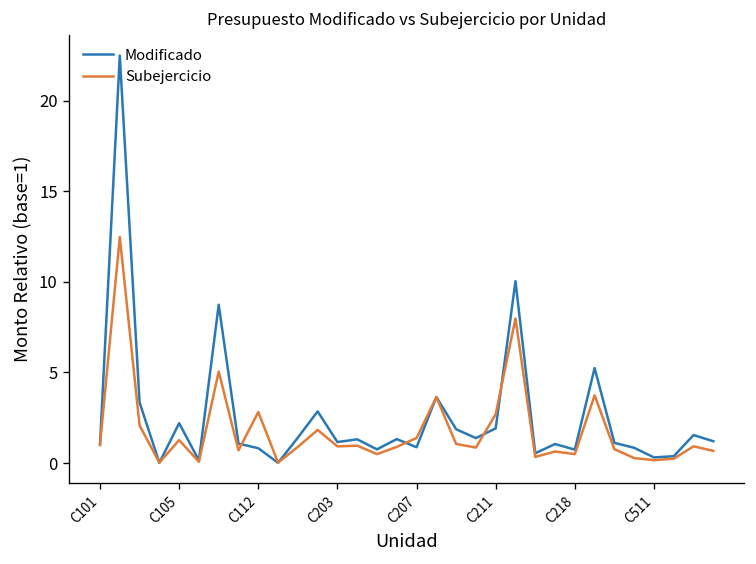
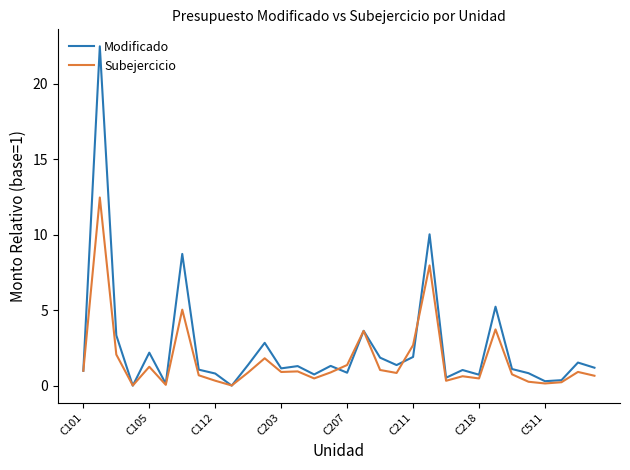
Subejercicio, C112: 2.8 -> 0.3
